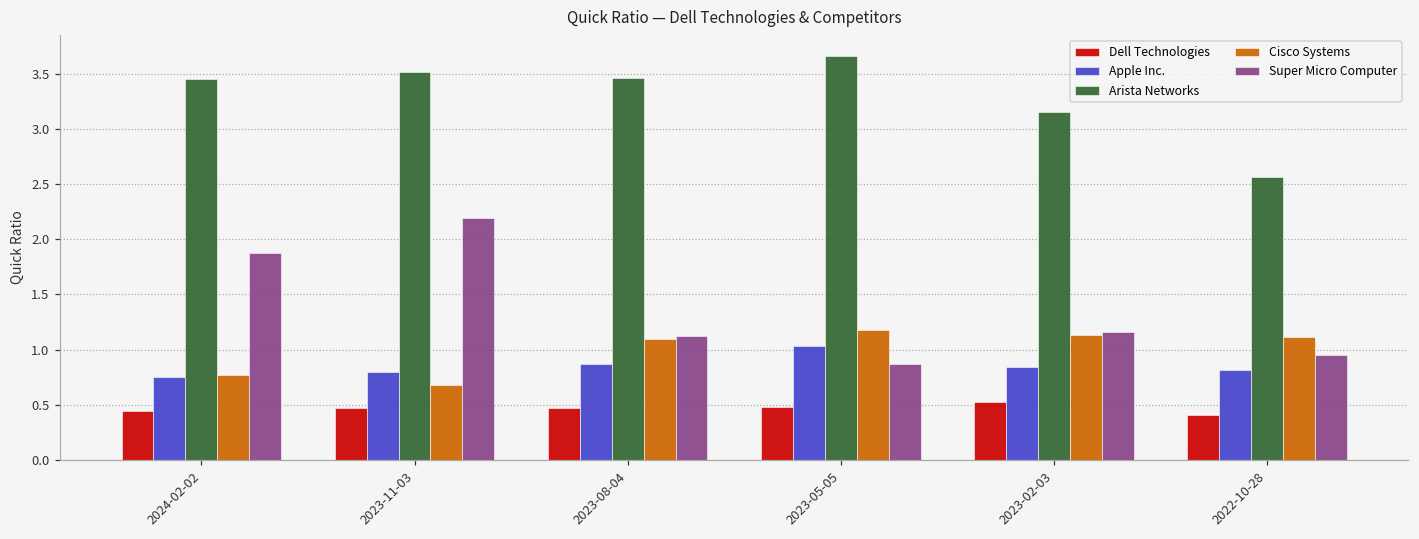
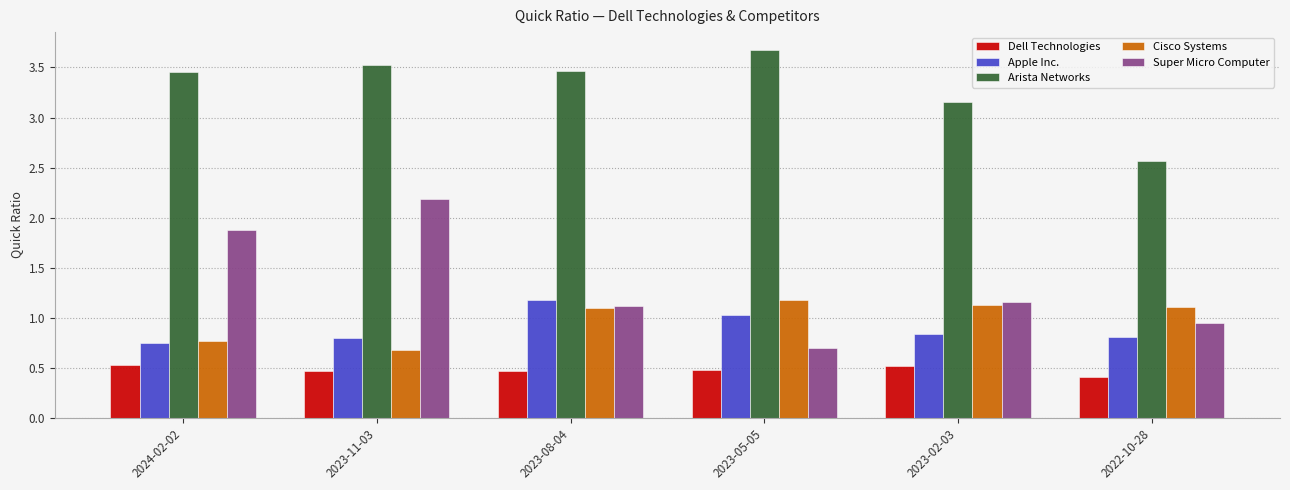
Dell Technologies, 2024-02-02: 0.44 -> 0.53
Apple Inc., 2023-08-04: 0.87 -> 1.18
Super Micro Computer, 2023-05-05: 0.87 -> 0.70
